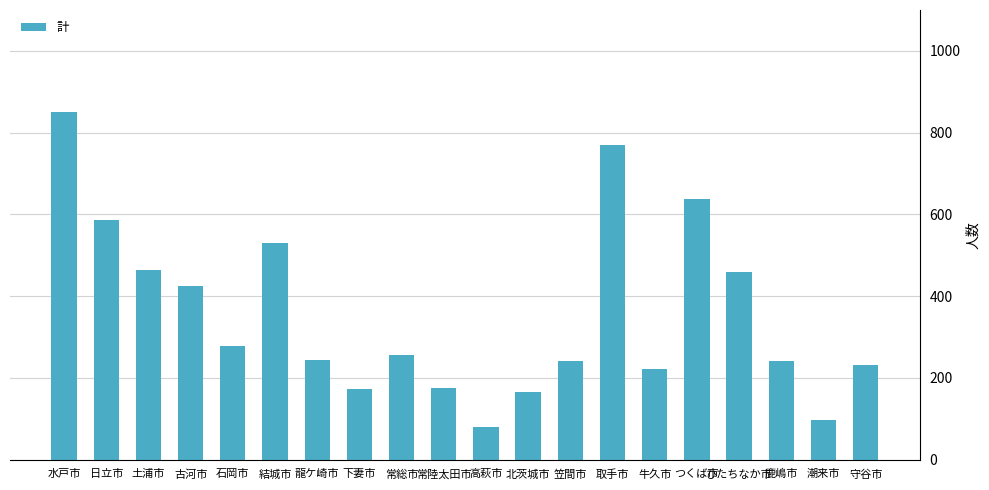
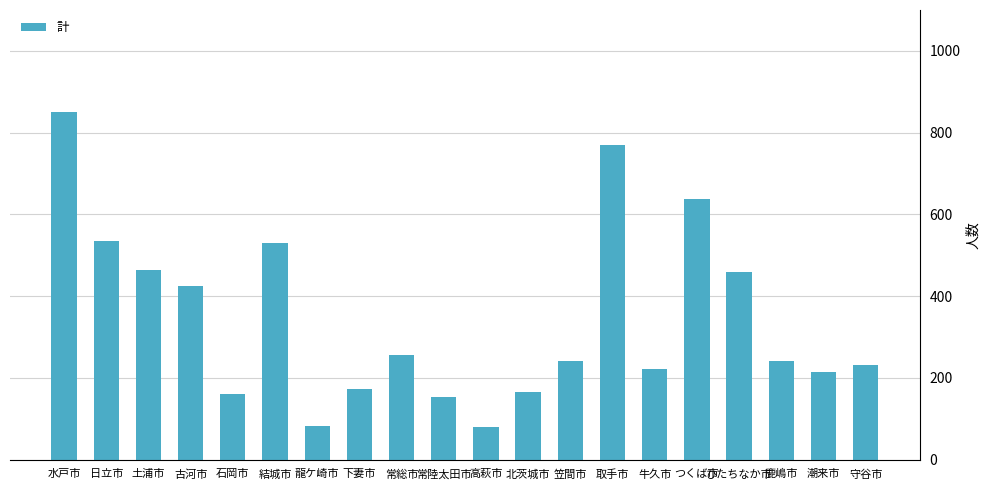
日立市: 590 -> 540
石岡市: 280 -> 160
龍ケ崎市: 240 -> 80
常陸太田市: 180 -> 150
潮来市: 100 -> 220
